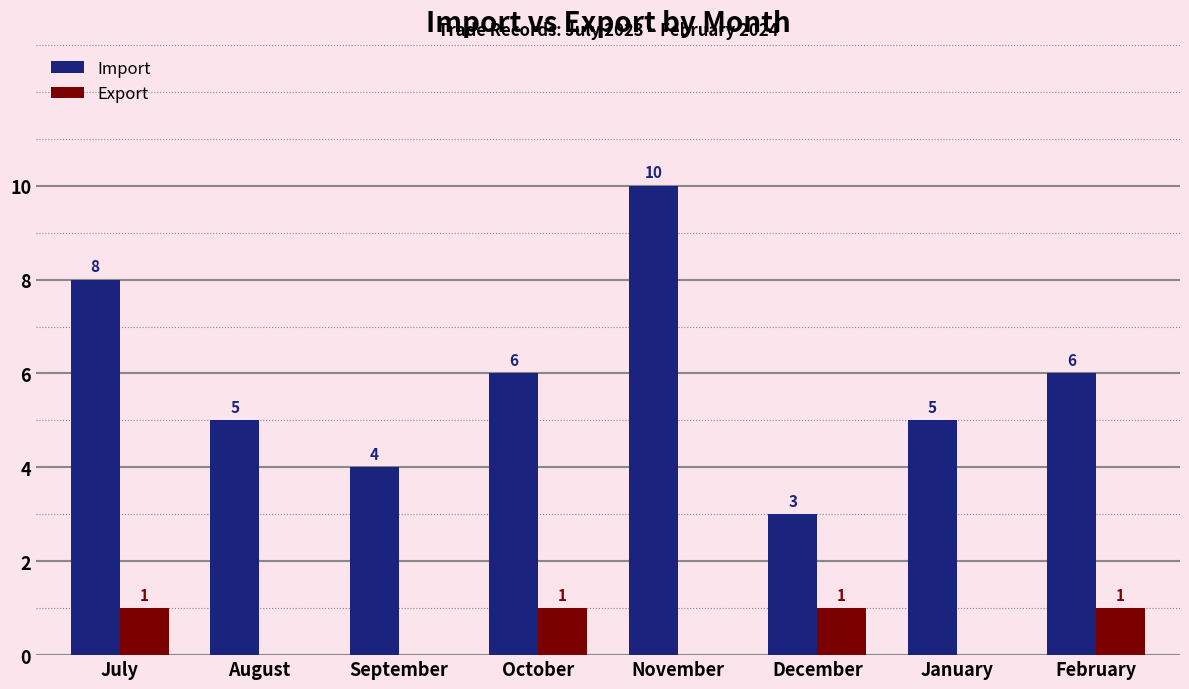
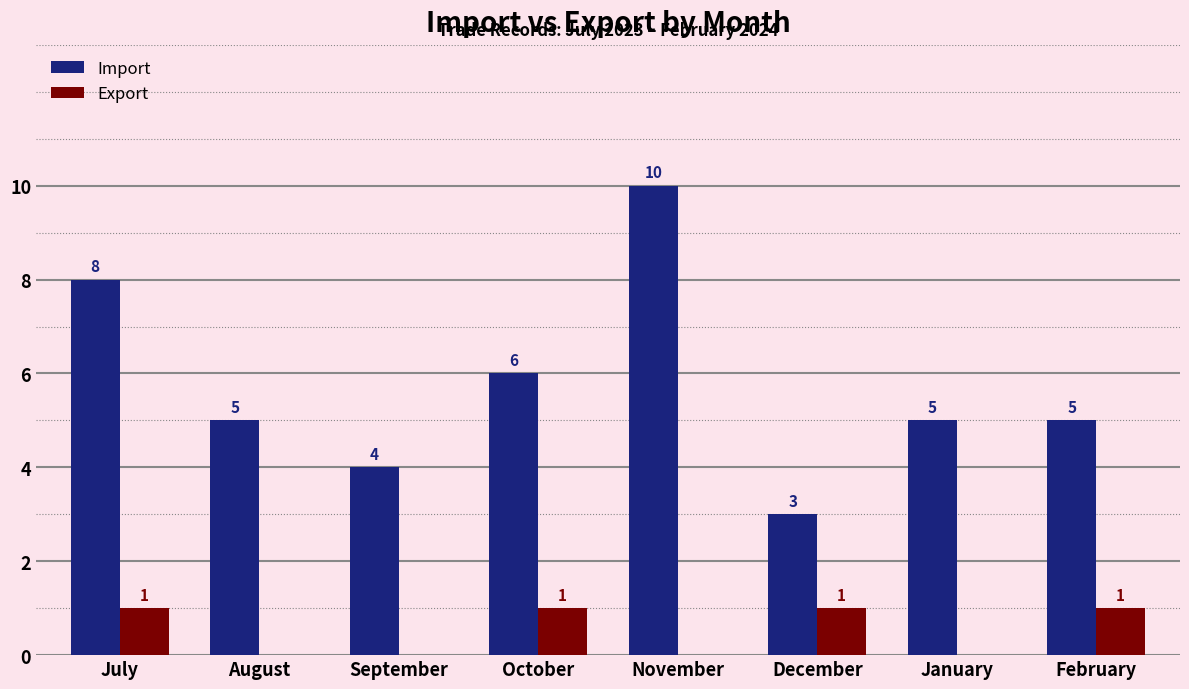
Import, February: 6 -> 5
